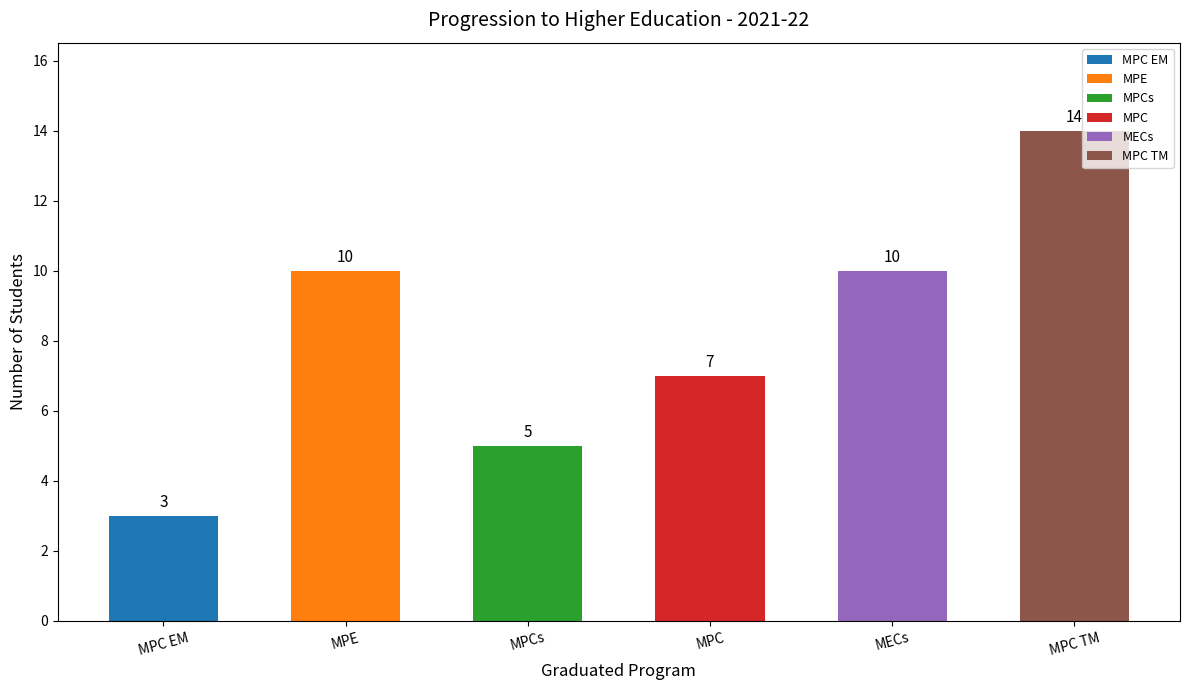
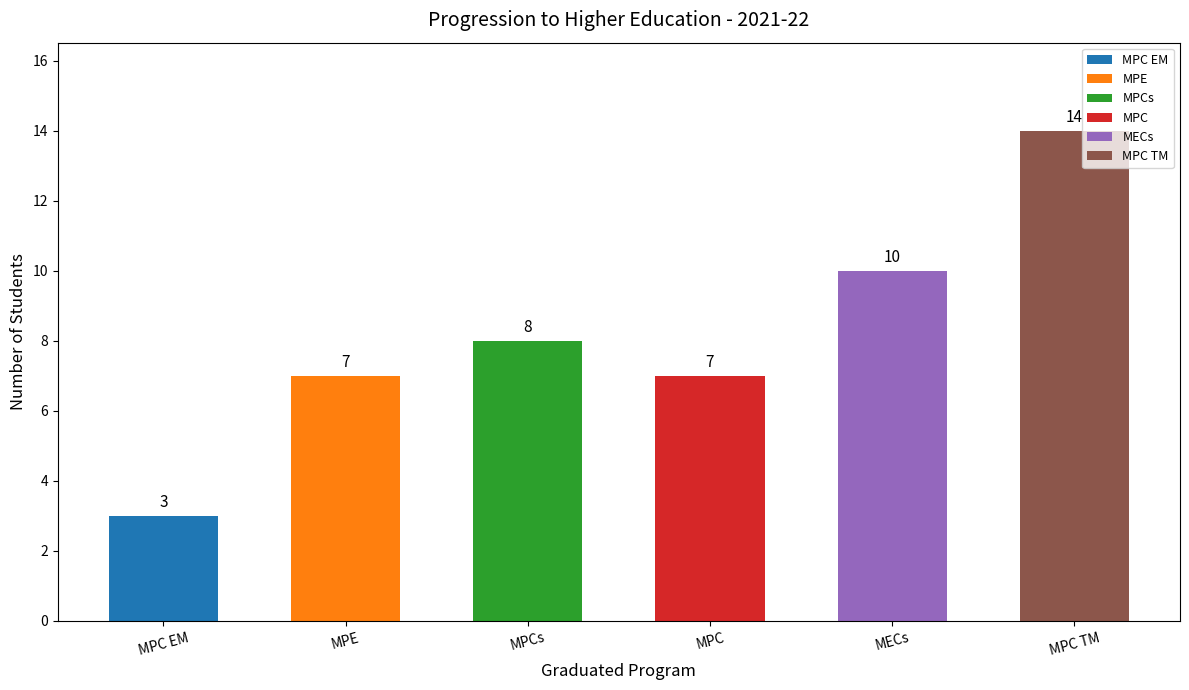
MPE: 10 -> 7
MPCs: 5 -> 8
